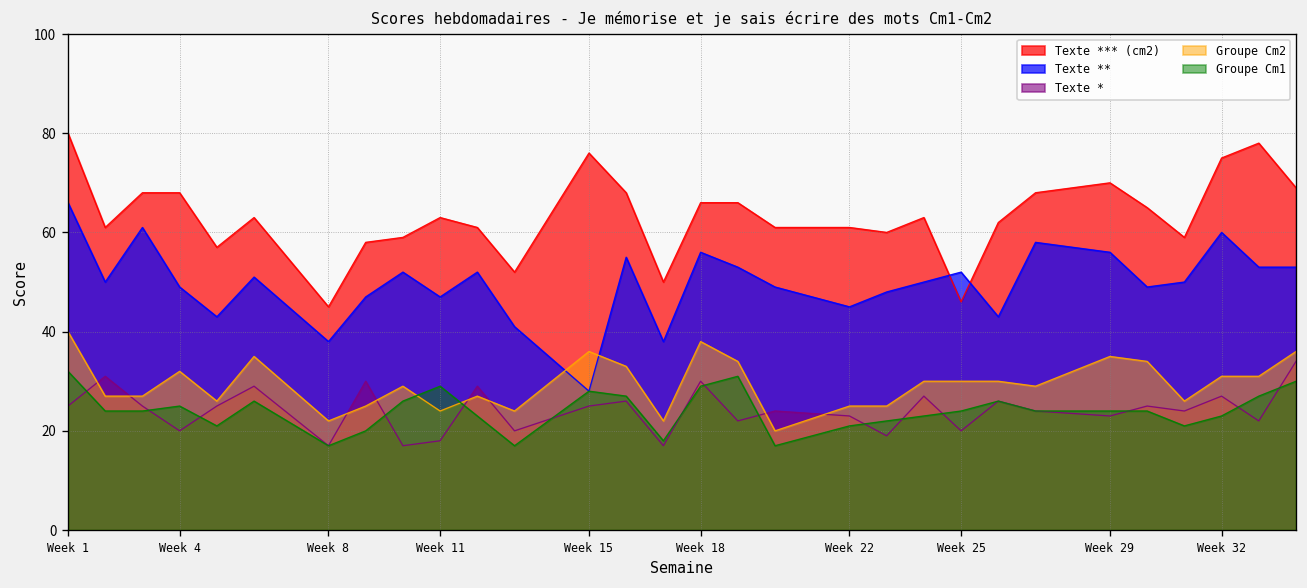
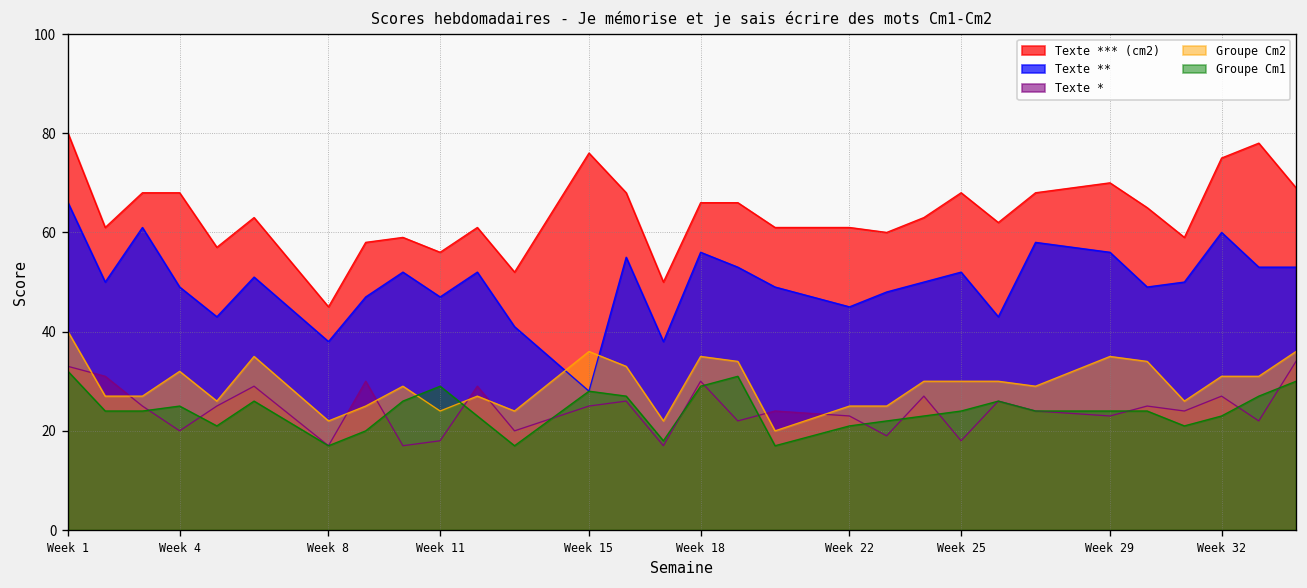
Texte *, Week 1: 25 -> 33
Texte *** (cm2), Week 11: 63 -> 56
Groupe Cm2, Week 18: 38 -> 35
Texte *** (cm2), Week 25: 46 -> 68
Texte *, Week 25: 20 -> 18
